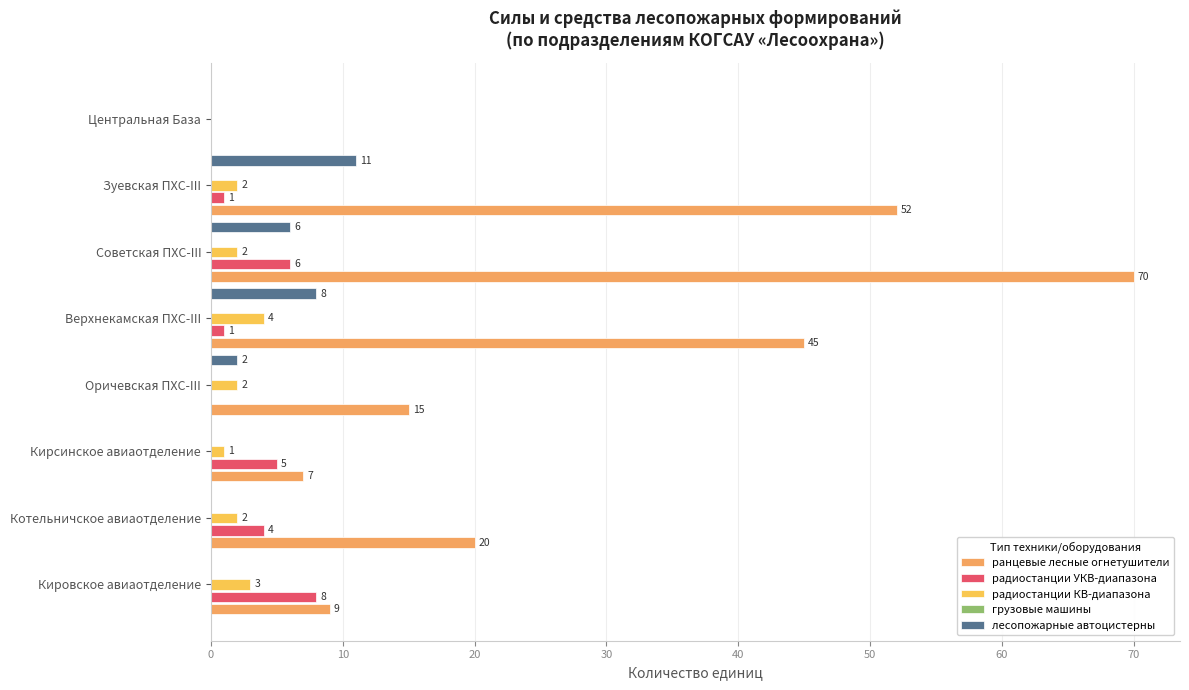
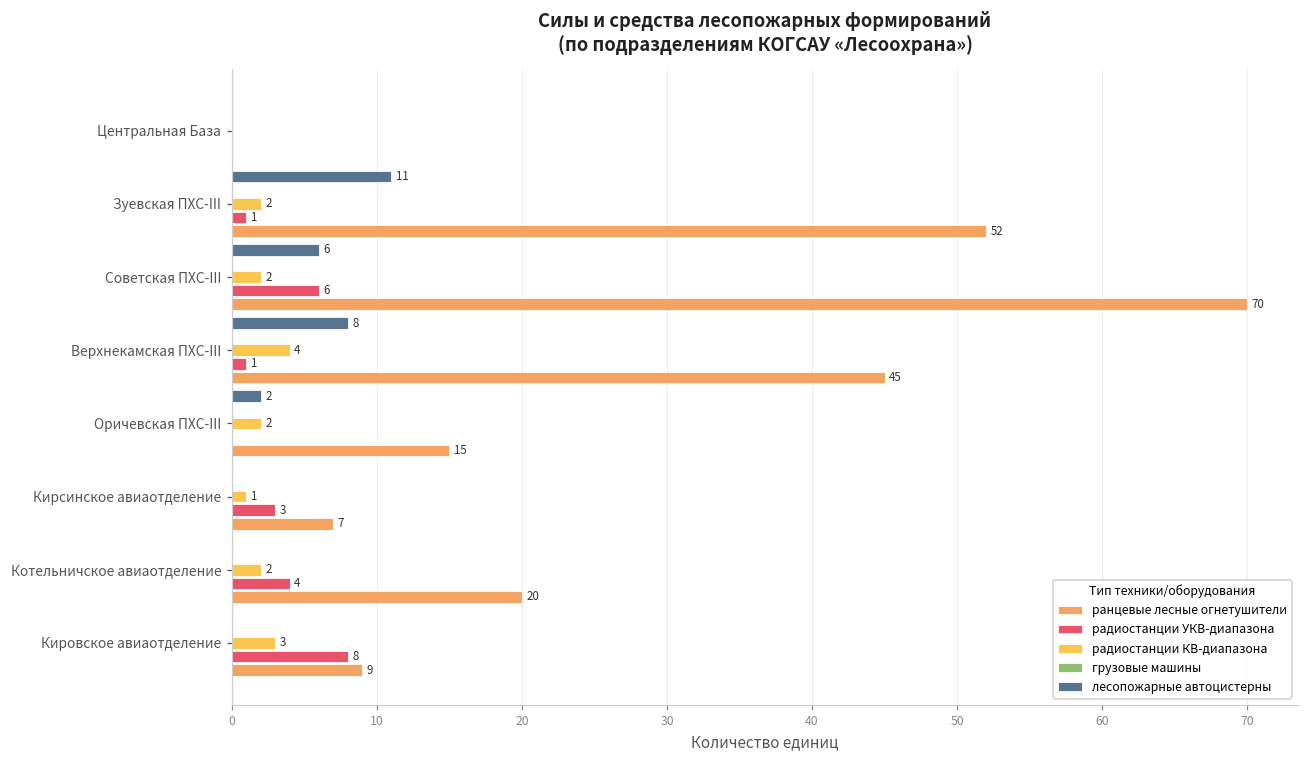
радиостанции УКВ-диапазона, Кирсинское авиаотделение: 5 -> 3
